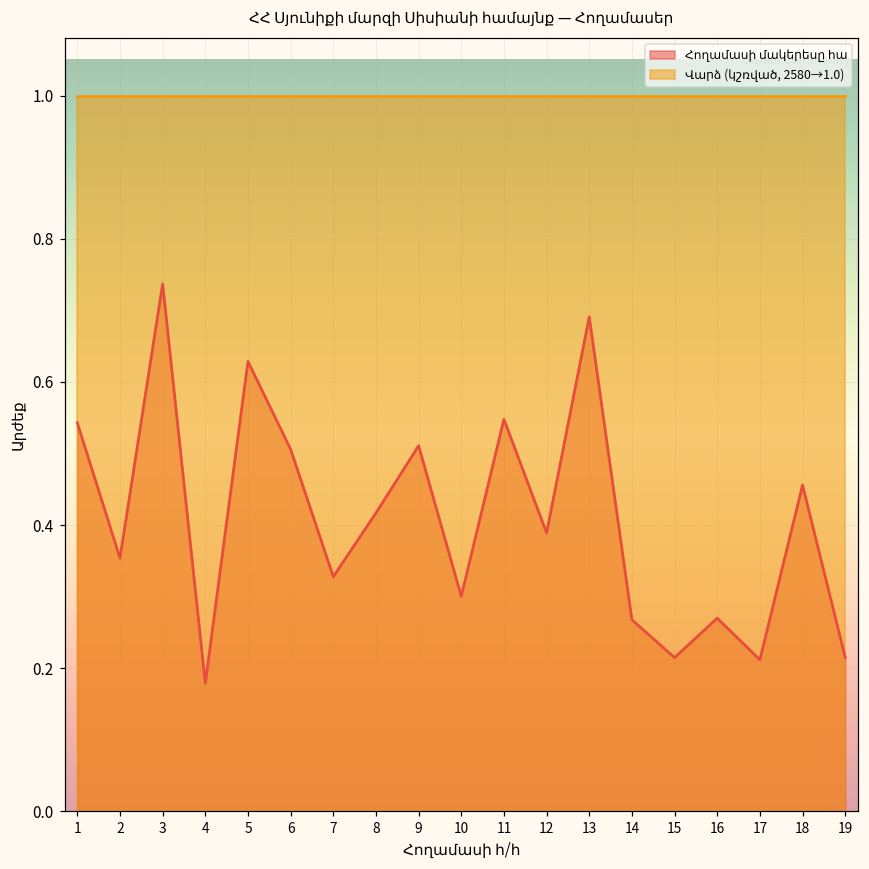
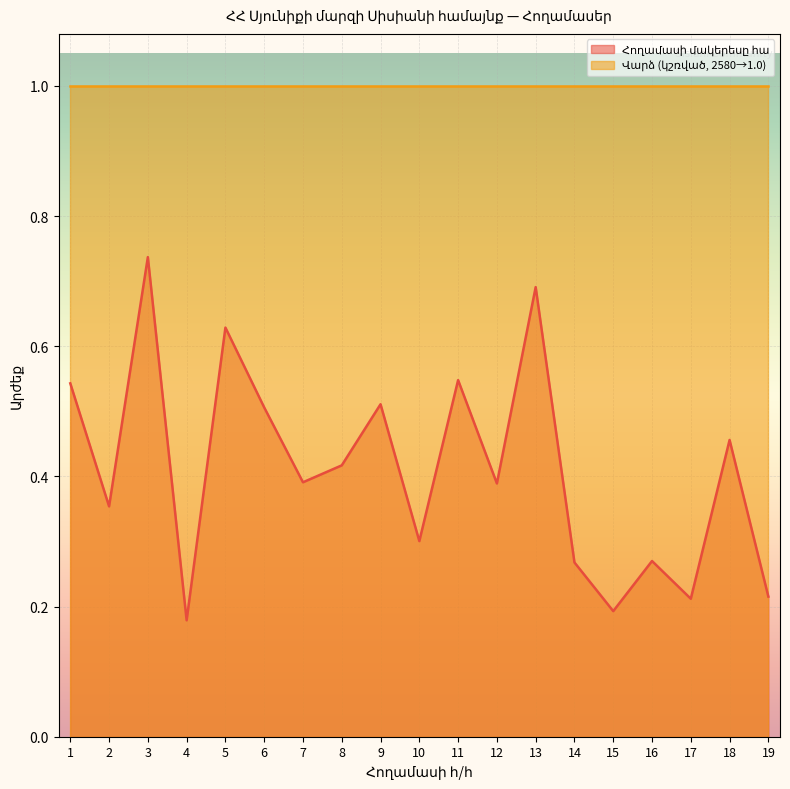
Հողամասի մակերեսը հա, 7: 0.33 -> 0.39
Հողամասի մակերեսը հա, 15: 0.22 -> 0.19
